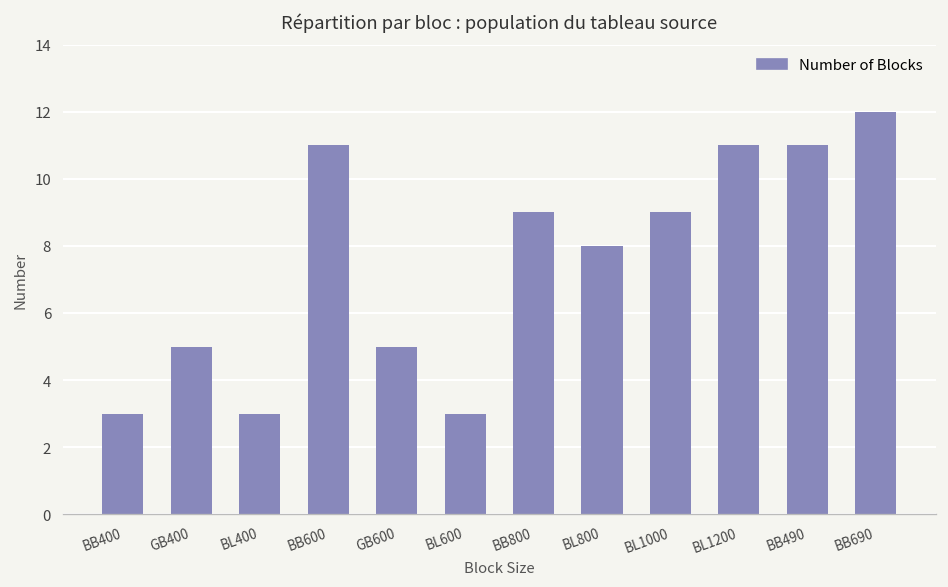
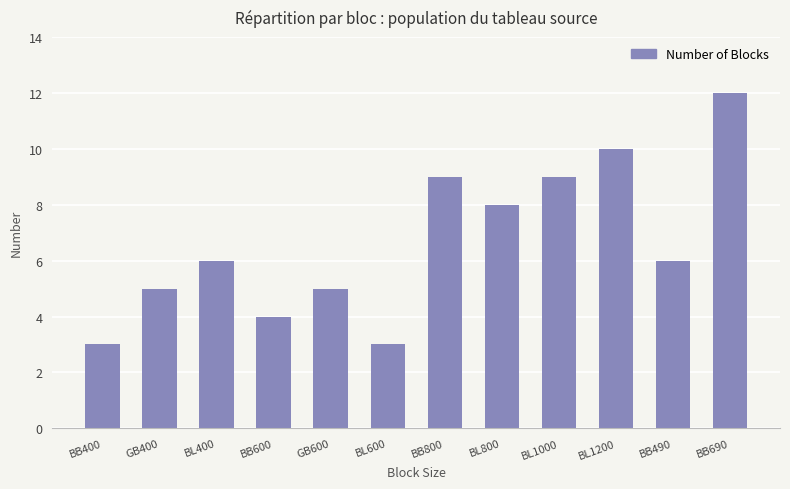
BL400: 3 -> 6
BB600: 11 -> 4
BL1200: 11 -> 10
BB490: 11 -> 6
